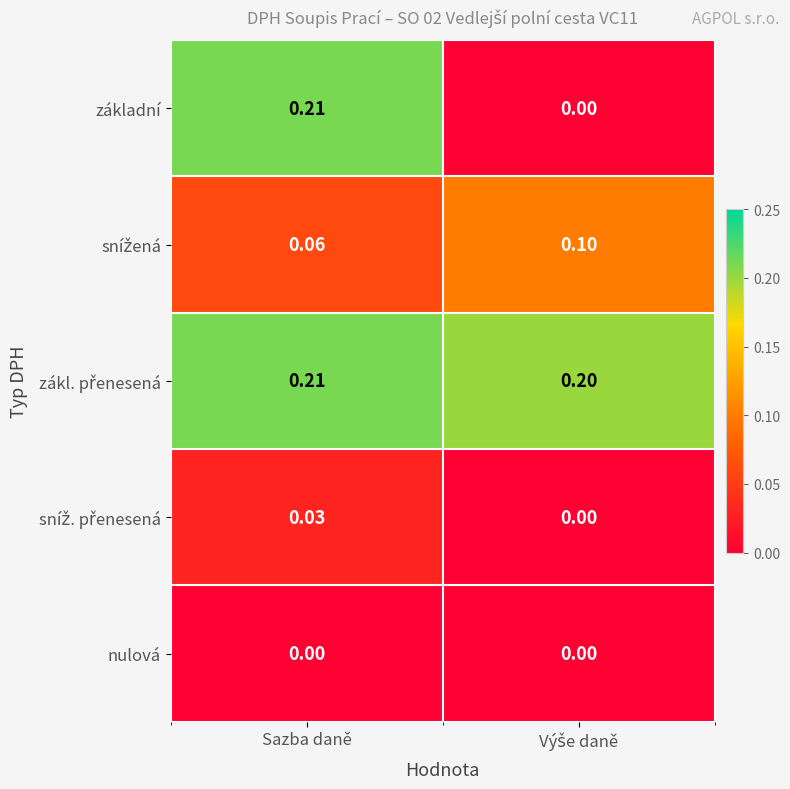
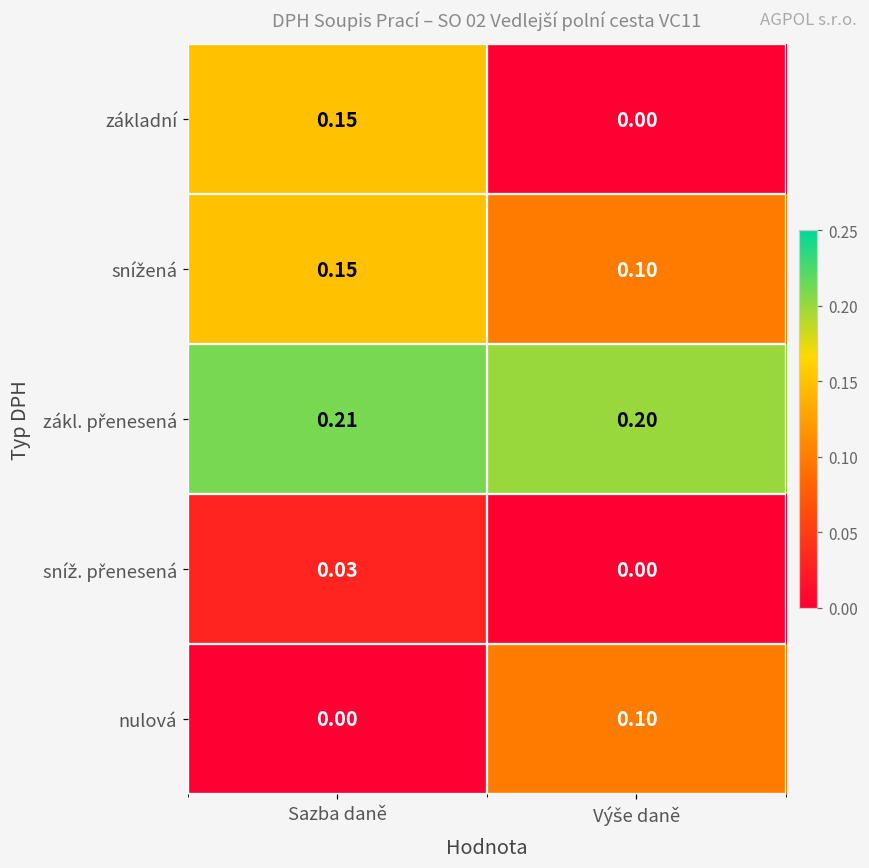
základní, Sazba daně: 0.21 -> 0.15
snížená, Sazba daně: 0.06 -> 0.15
nulová, Výše daně: 0.00 -> 0.10
